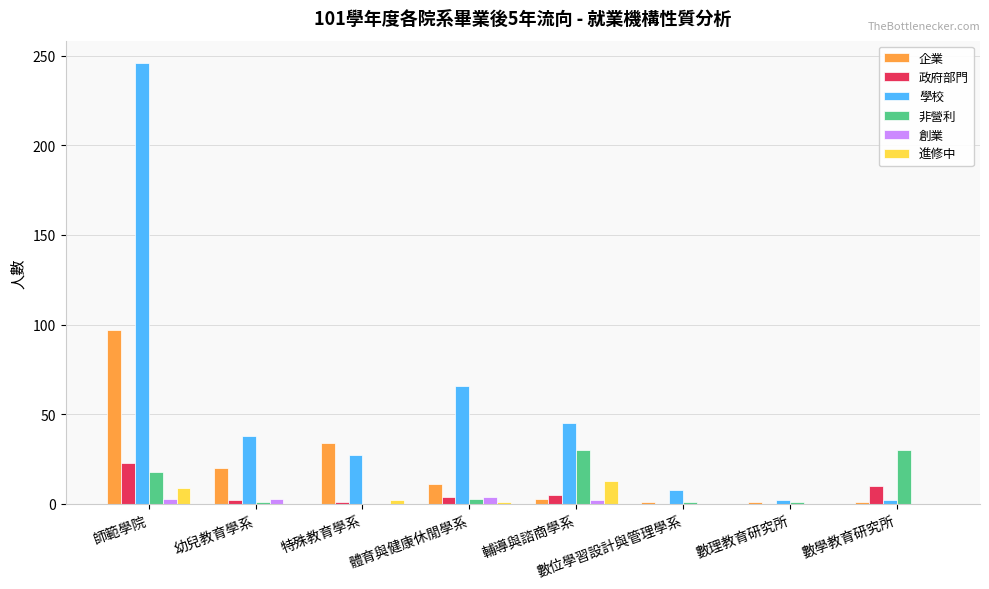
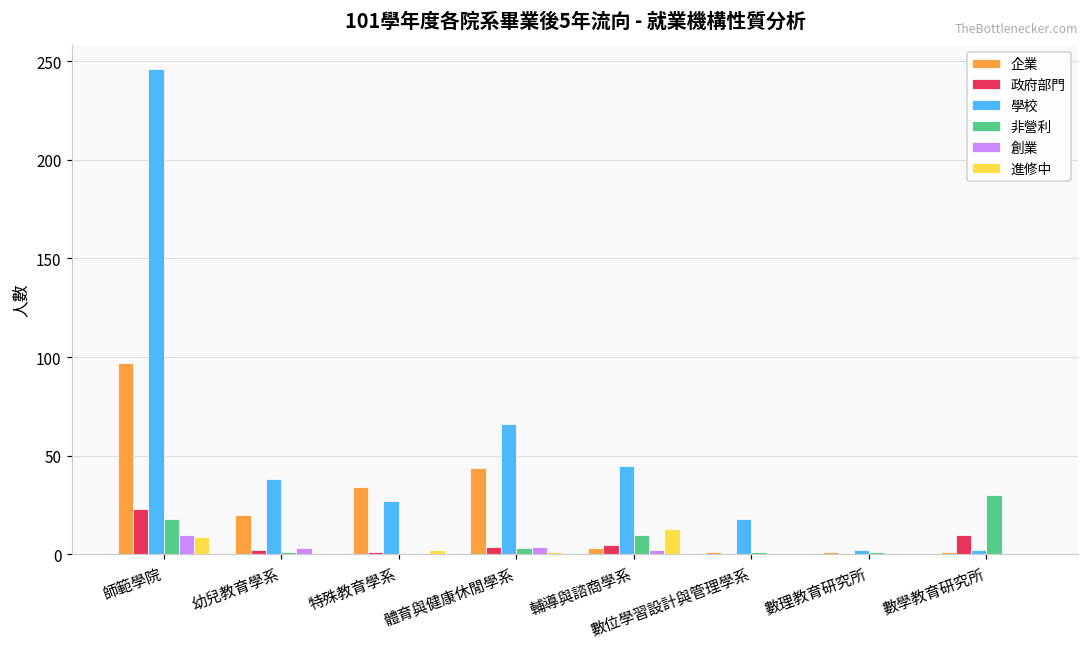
創業, 師範學院: 3 -> 10
企業, 體育與健康休閒學系: 11 -> 44
非營利, 輔導與諮商學系: 30 -> 10
學校, 數位學習設計與管理學系: 8 -> 18
